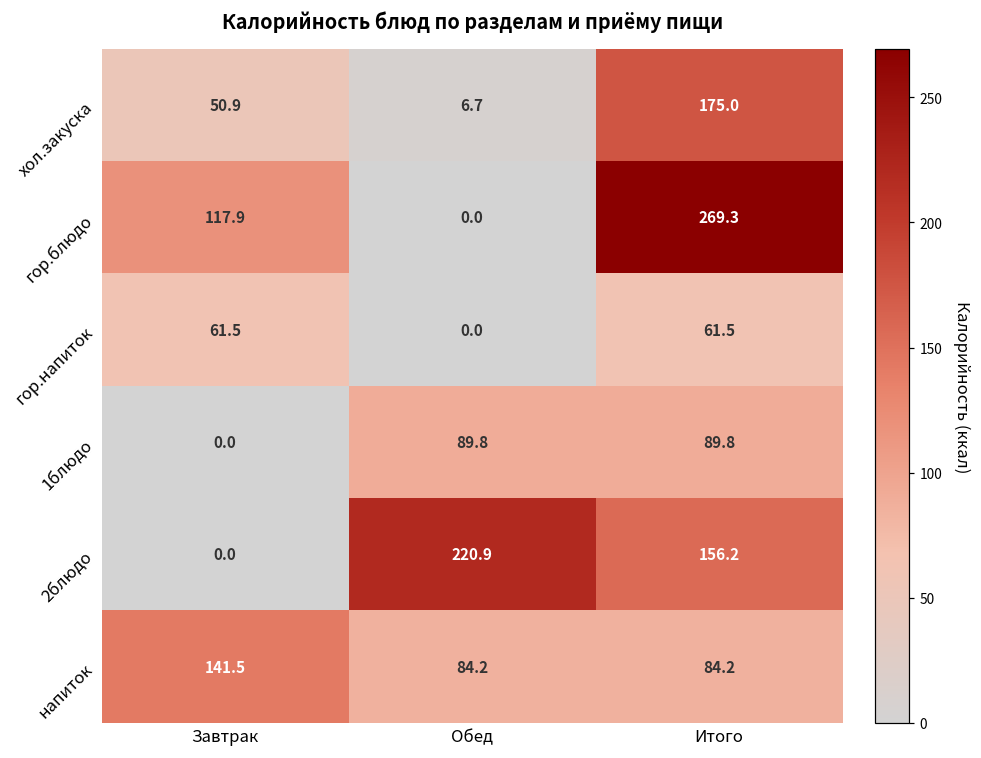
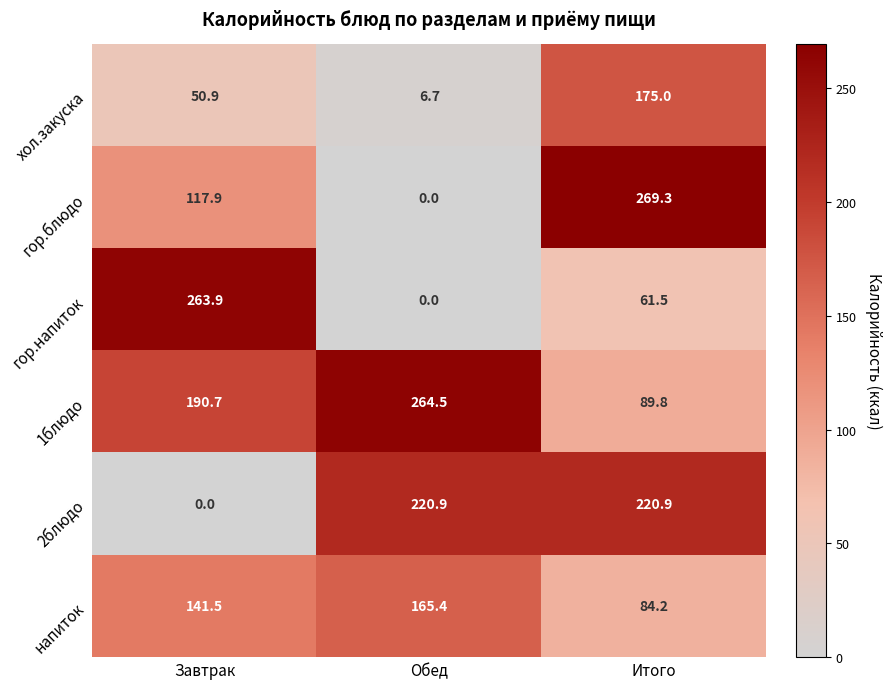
гор.напиток, Завтрак: 61.5 -> 263.9
1блюдо, Завтрак: 0.0 -> 190.7
1блюдо, Обед: 89.8 -> 264.5
2блюдо, Итого: 156.2 -> 220.9
напиток, Обед: 84.2 -> 165.4
